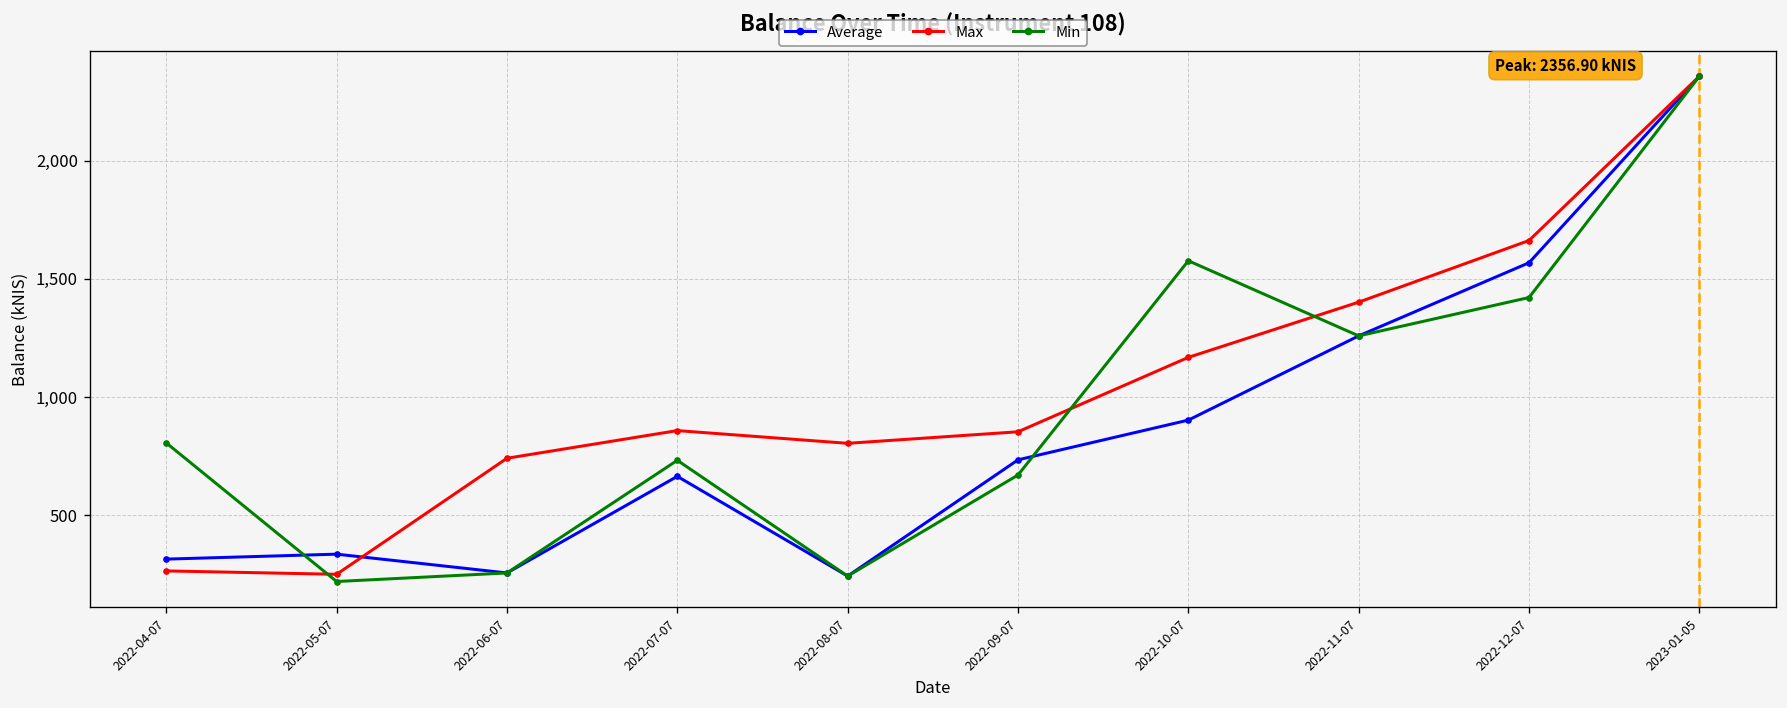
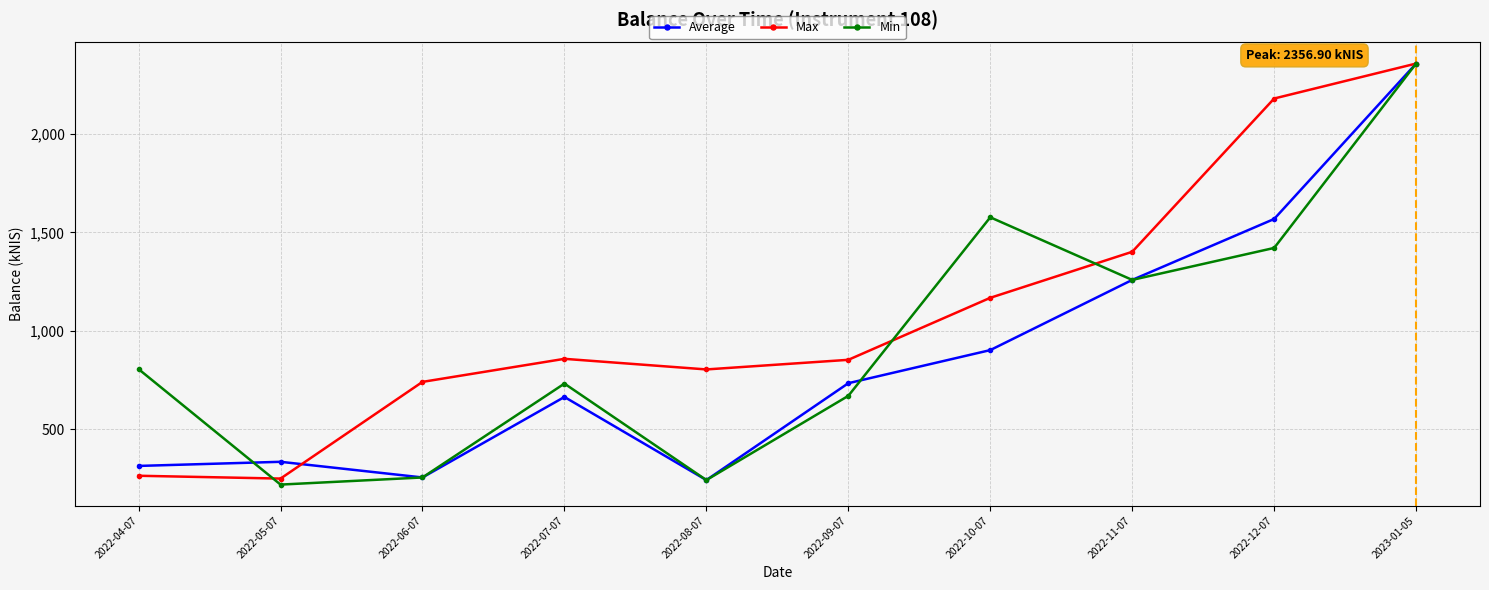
Max, 2022-12-07: 1,660 -> 2,180
